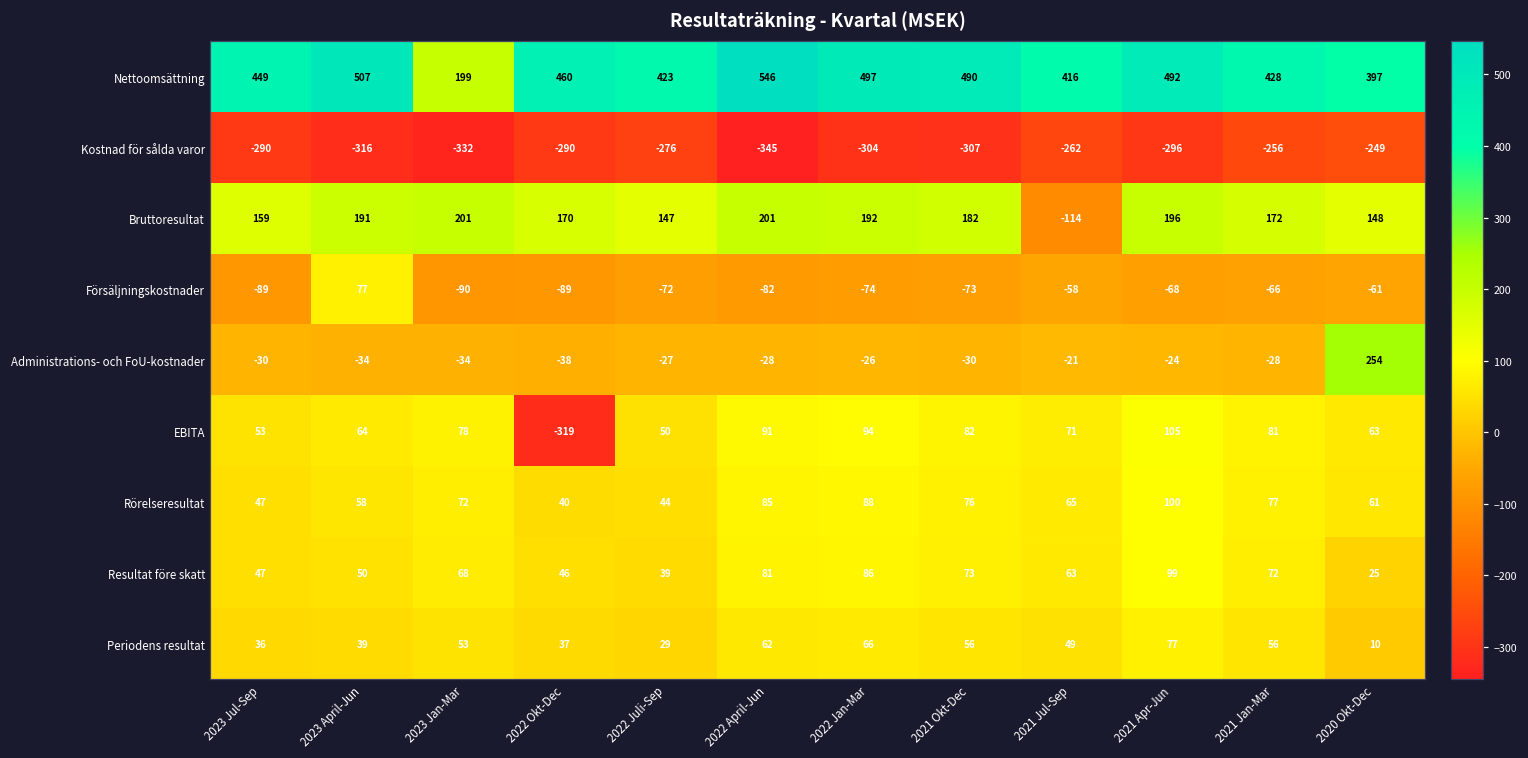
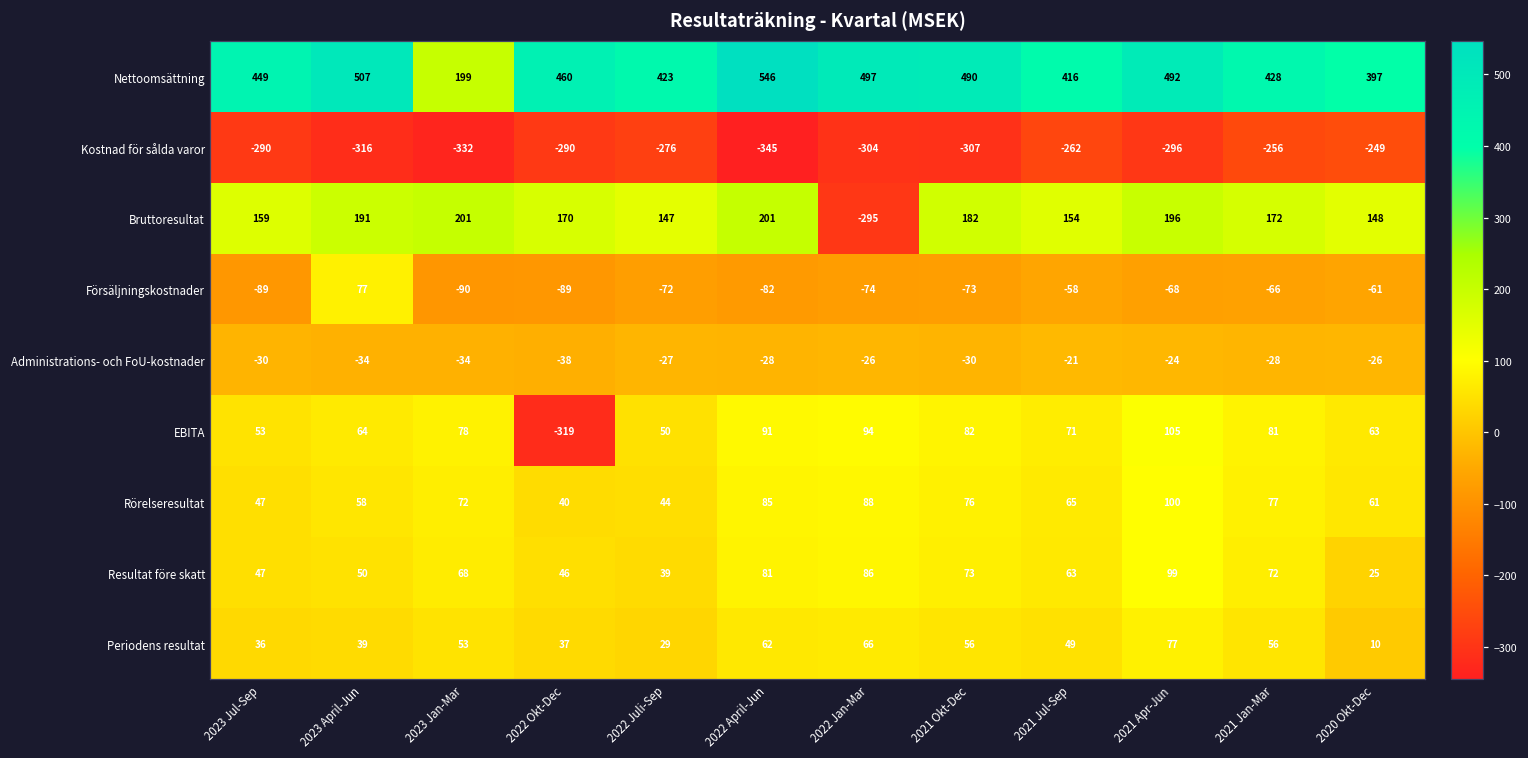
Bruttoresultat, 2022 Jan-Mar: 192 -> -295
Bruttoresultat, 2021 Jul-Sep: -114 -> 154
Administrations- och FoU-kostnader, 2020 Okt-Dec: 254 -> -26
